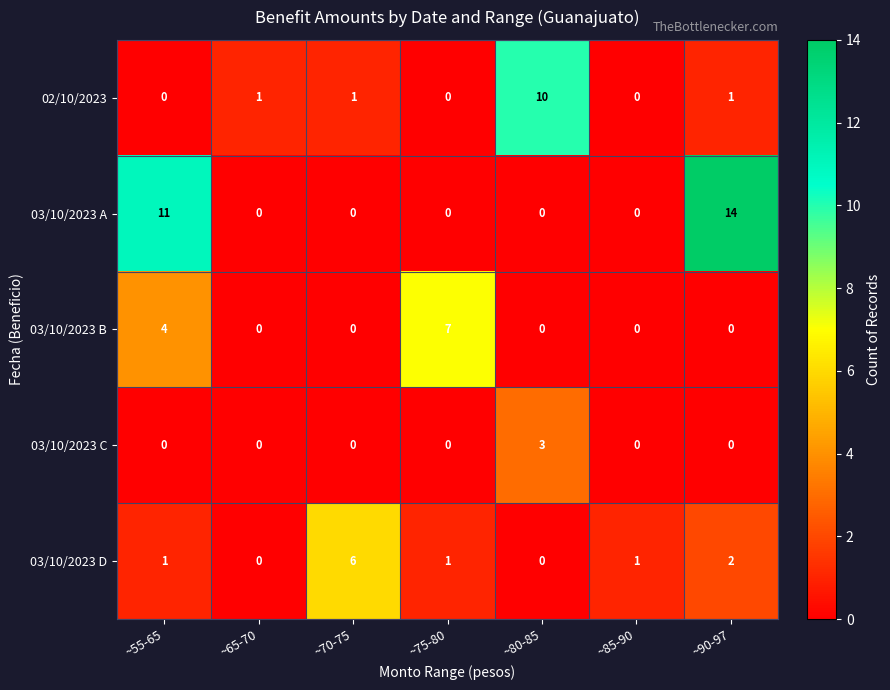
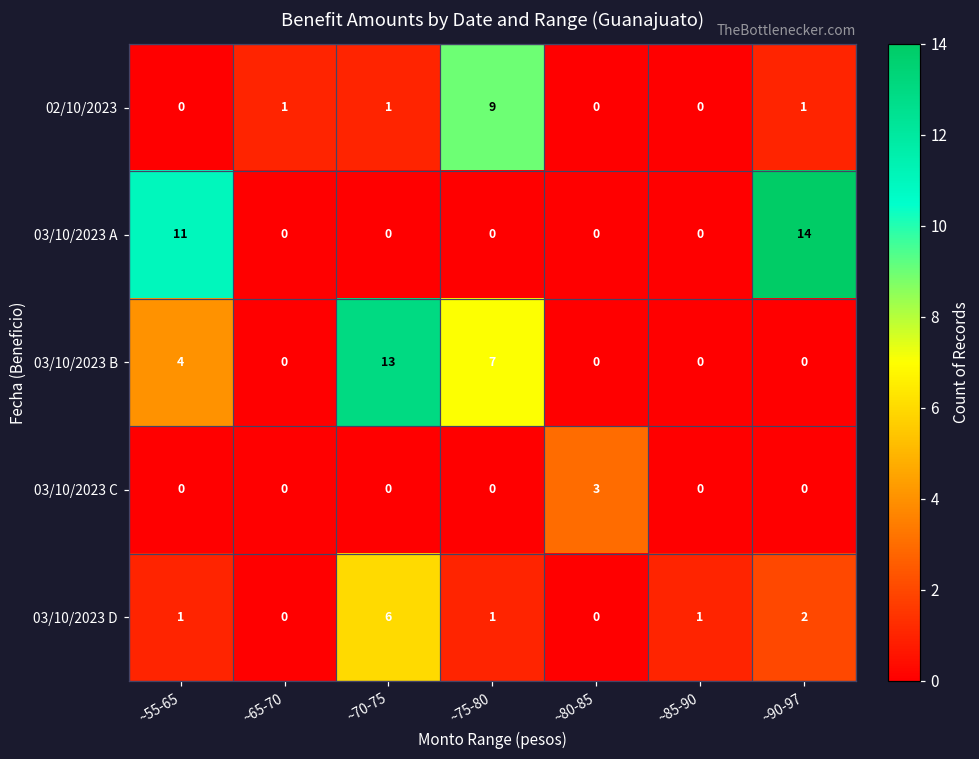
02/10/2023, ~75-80: 0 -> 9
02/10/2023, ~80-85: 10 -> 0
03/10/2023 B, ~70-75: 0 -> 13
